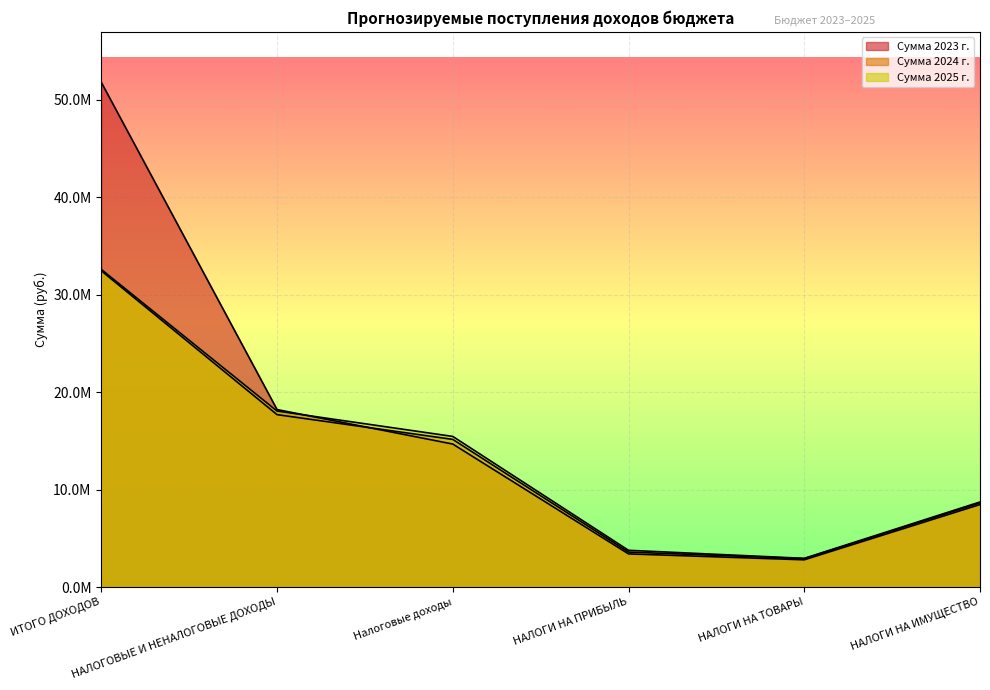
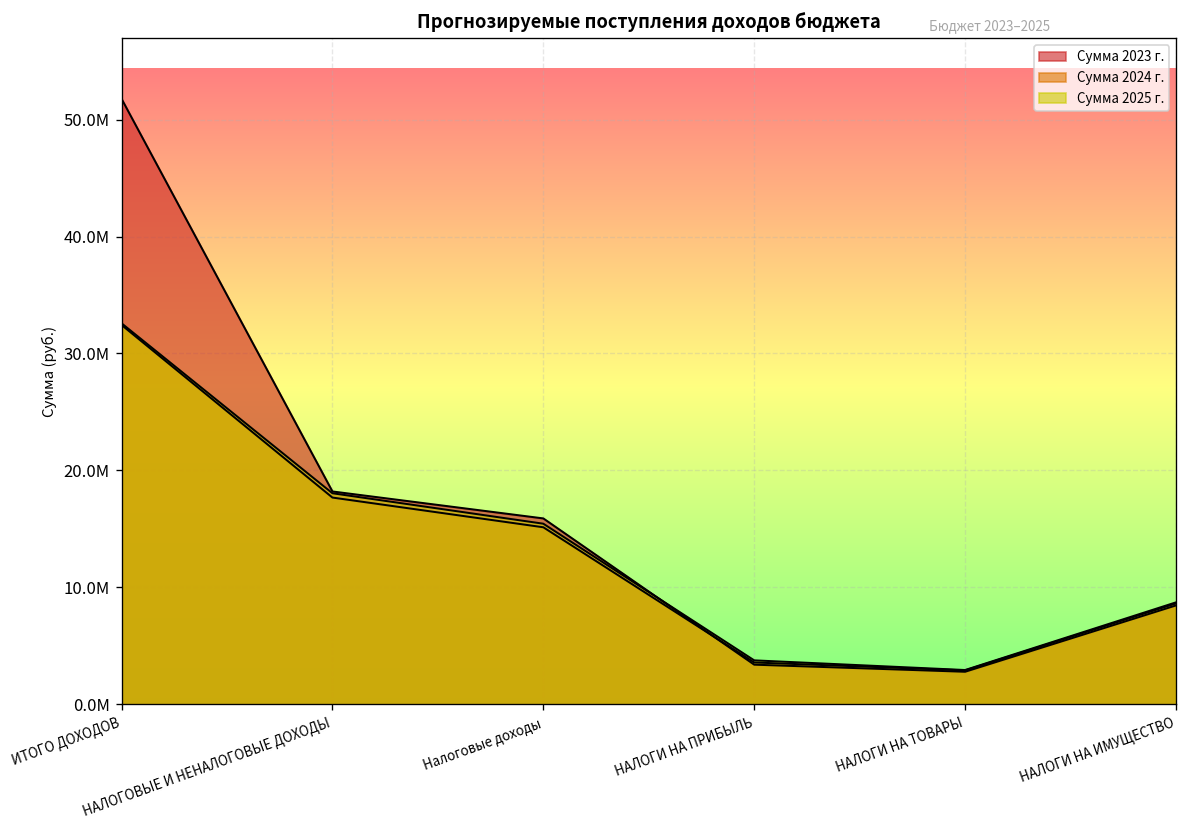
Сумма 2023 г., Налоговые доходы: 15000000 -> 16000000
